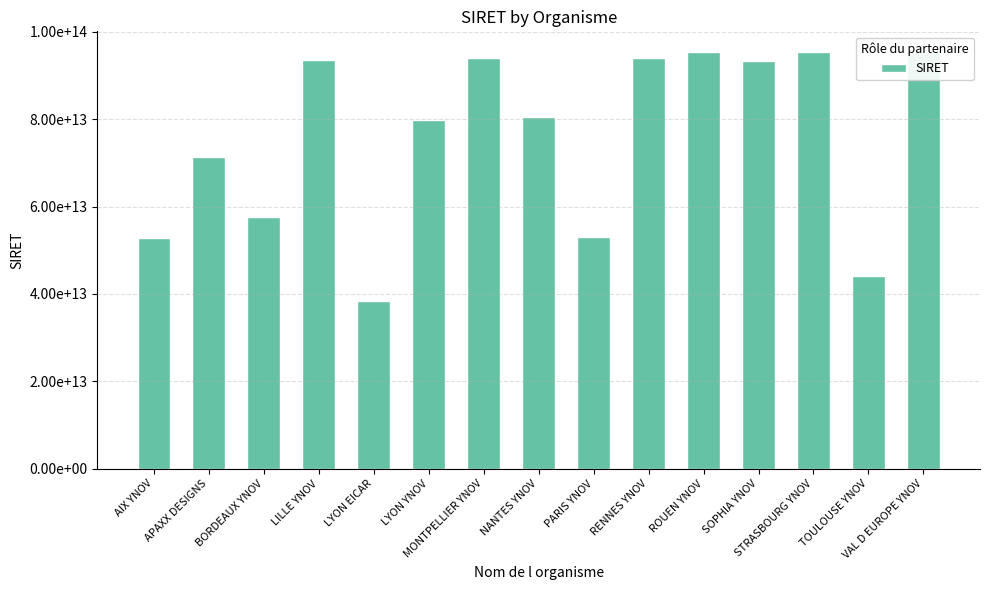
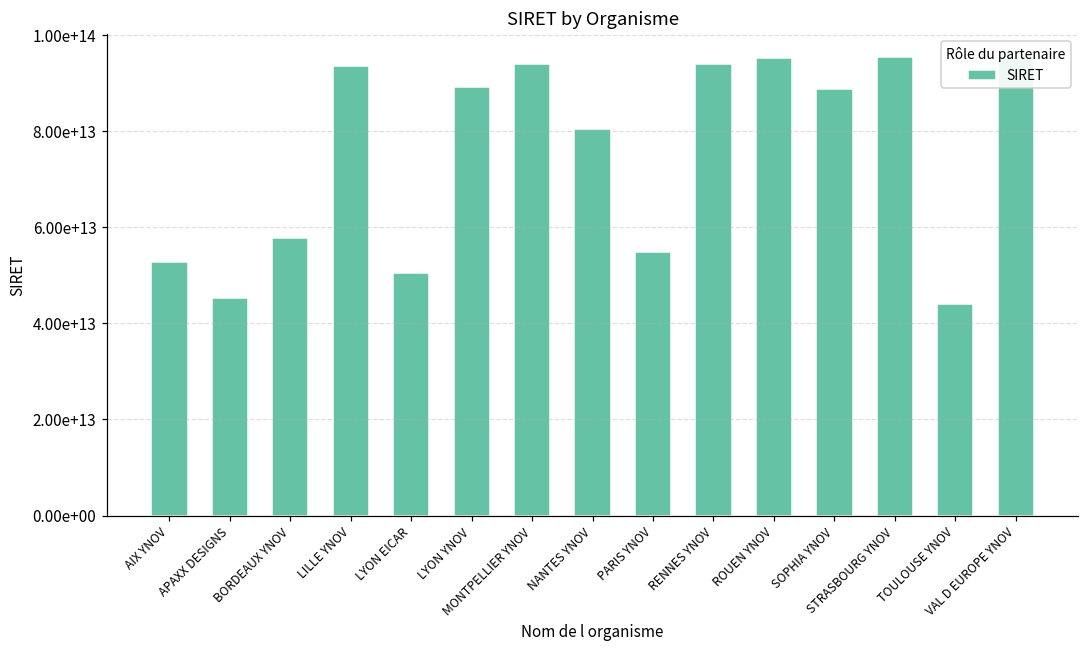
APAXX DESIGNS: 71000000000000 -> 45000000000000
LYON EICAR: 38000000000000 -> 50000000000000
LYON YNOV: 80000000000000 -> 89000000000000
PARIS YNOV: 53000000000000 -> 55000000000000
SOPHIA YNOV: 93000000000000 -> 89000000000000
